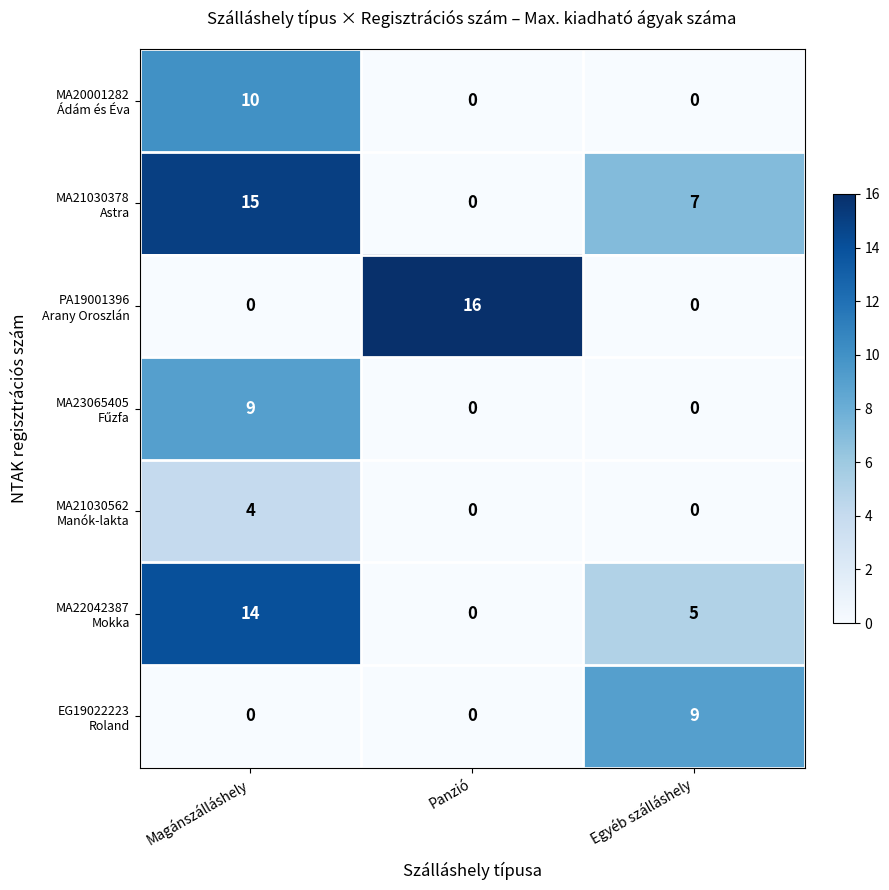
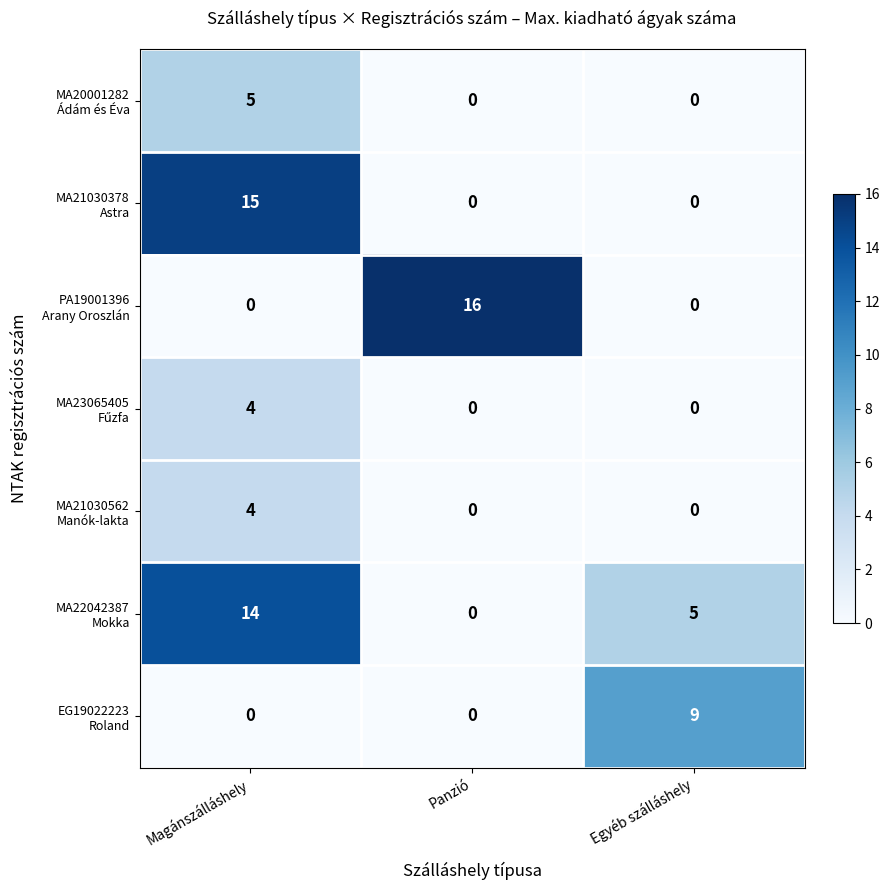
MA20001282 Ádám és Éva, Magánszálláshely: 10 -> 5
MA21030378 Astra, Egyéb szálláshely: 7 -> 0
MA23065405 Fűzfa, Magánszálláshely: 9 -> 4
